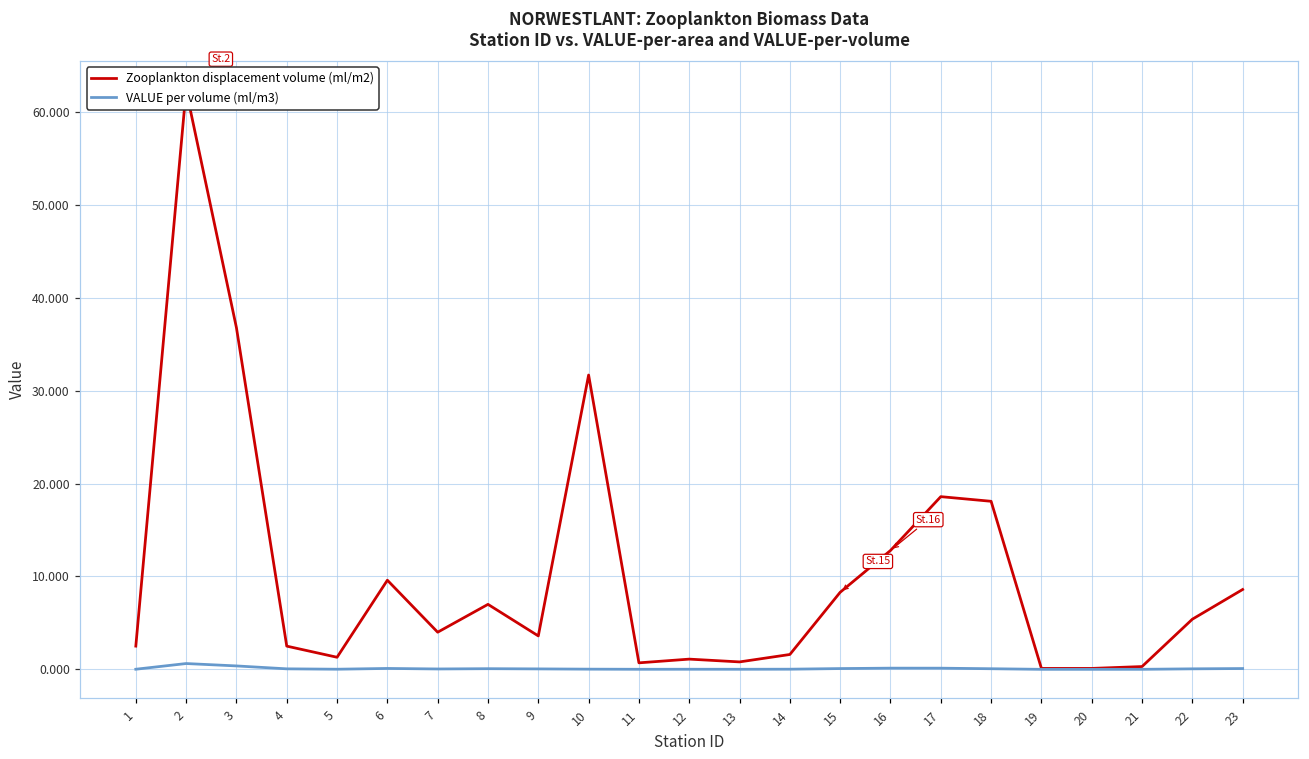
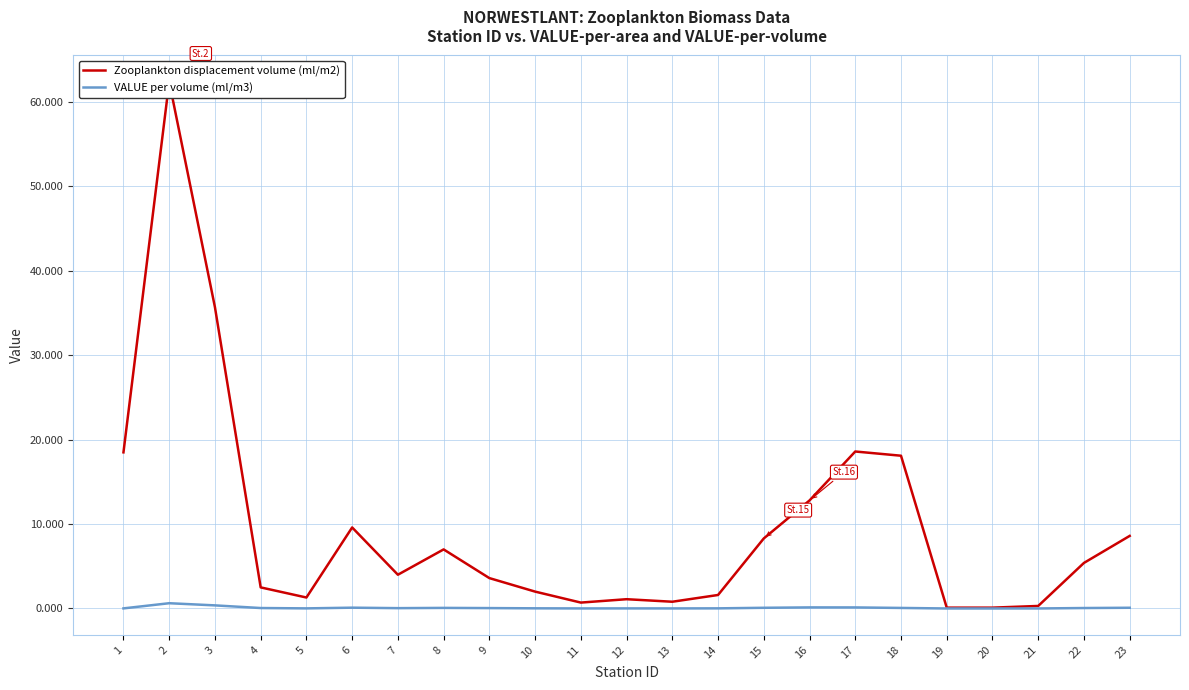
Zooplankton displacement volume (ml/m2), 1: 3 -> 19
Zooplankton displacement volume (ml/m2), 3: 37 -> 36
Zooplankton displacement volume (ml/m2), 10: 32 -> 2
